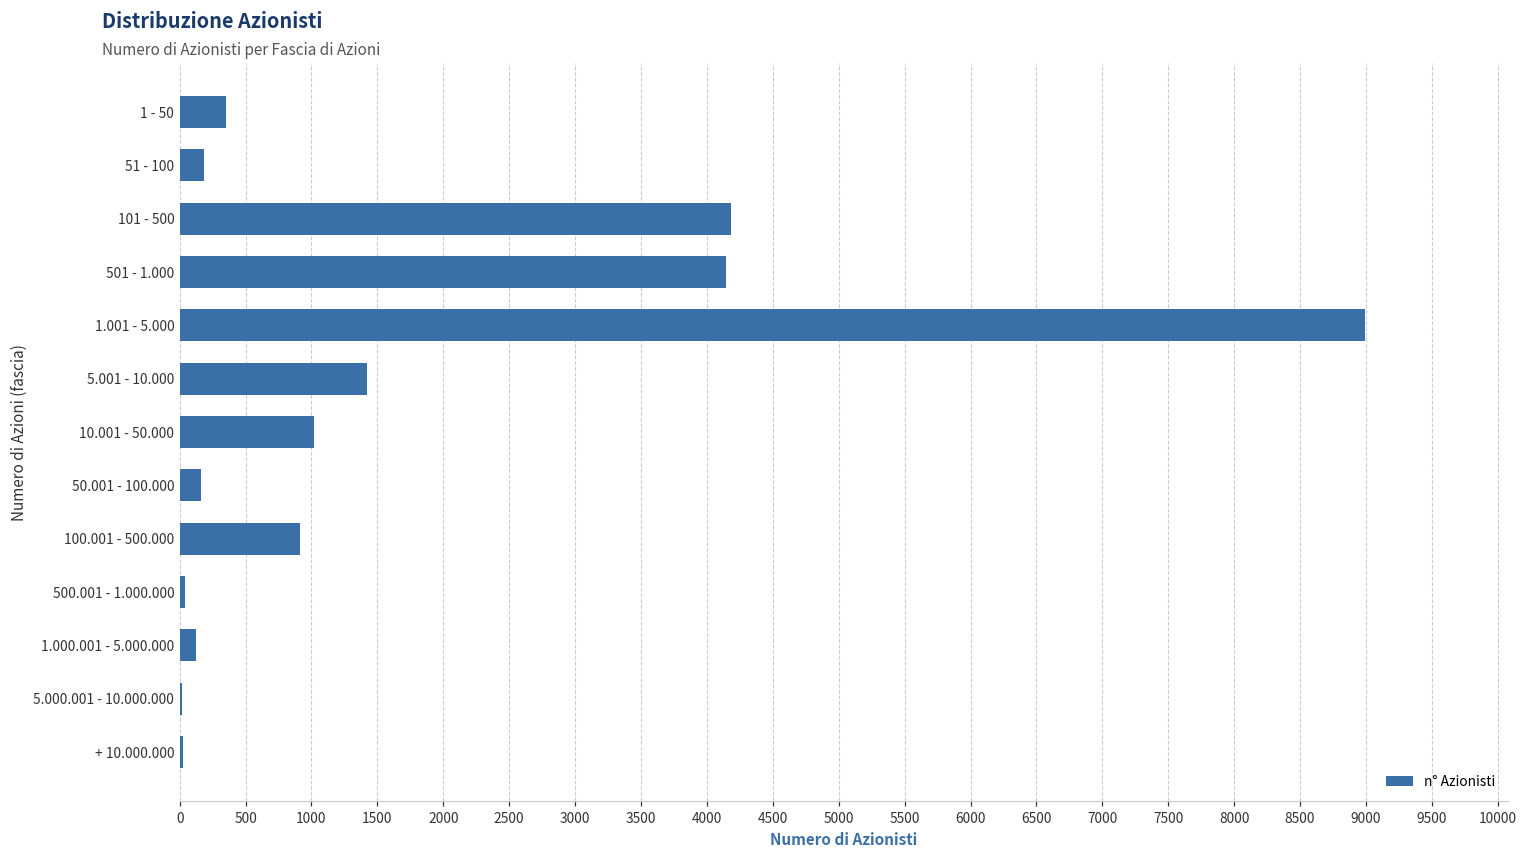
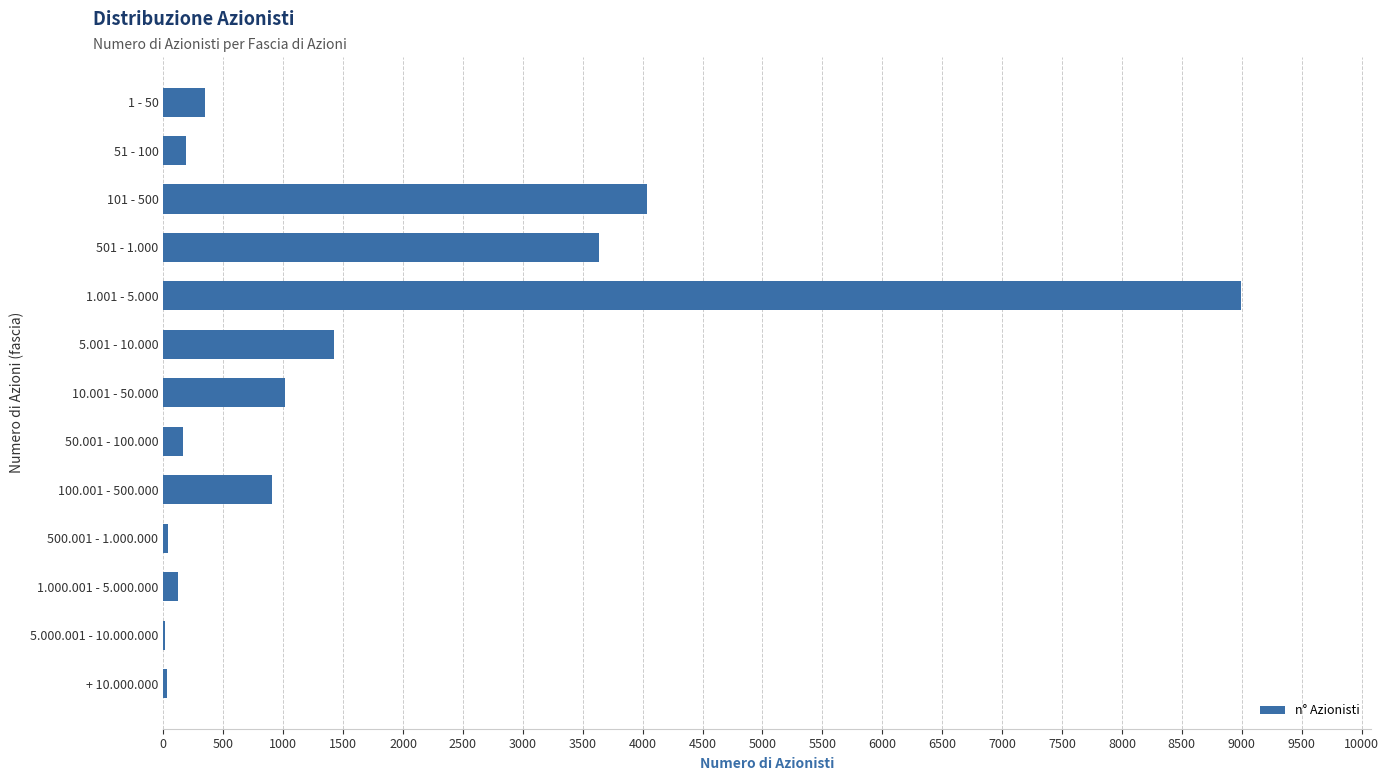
101 - 500: 4190 -> 4040
501 - 1.000: 4150 -> 3630
